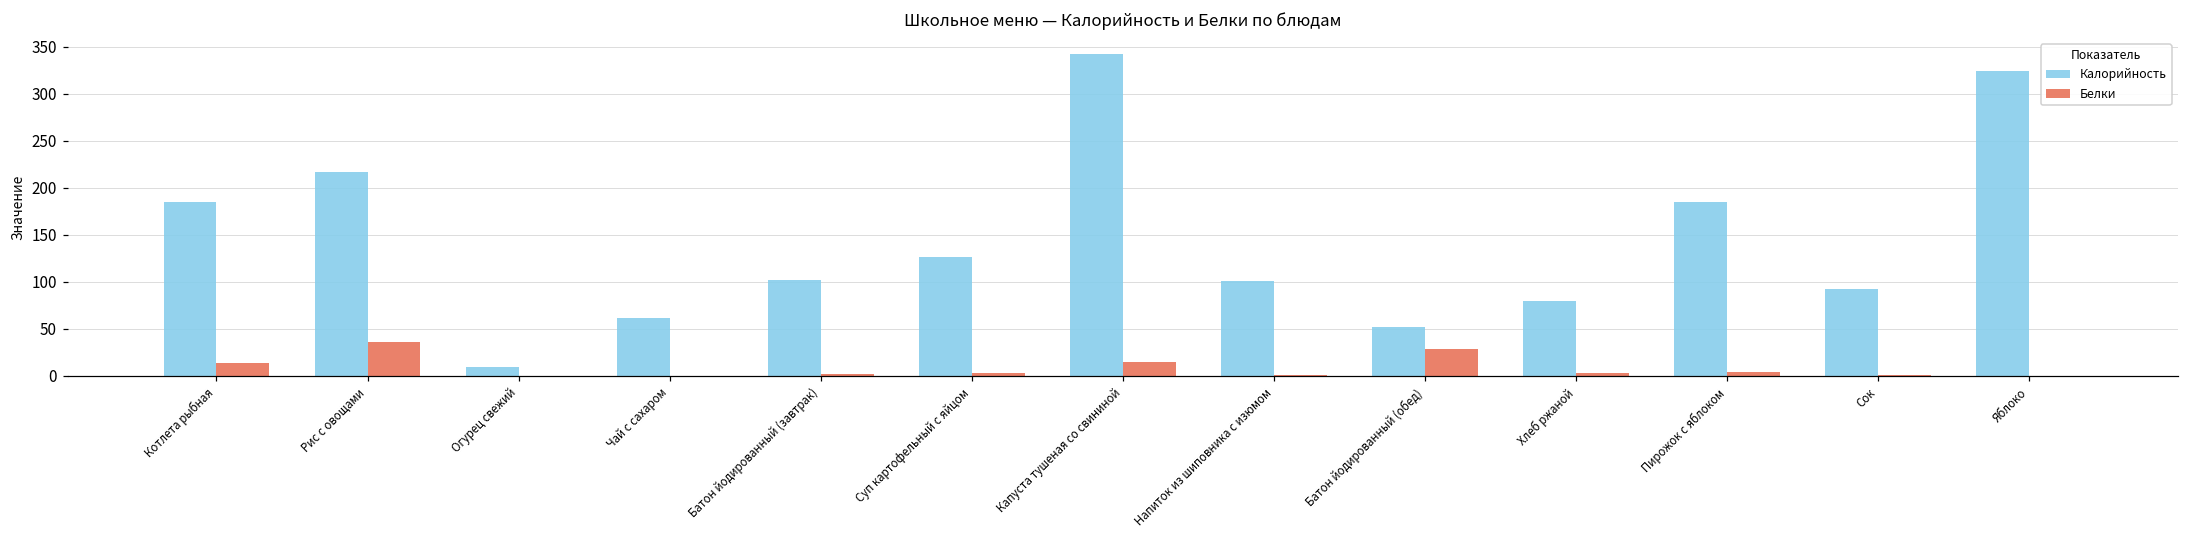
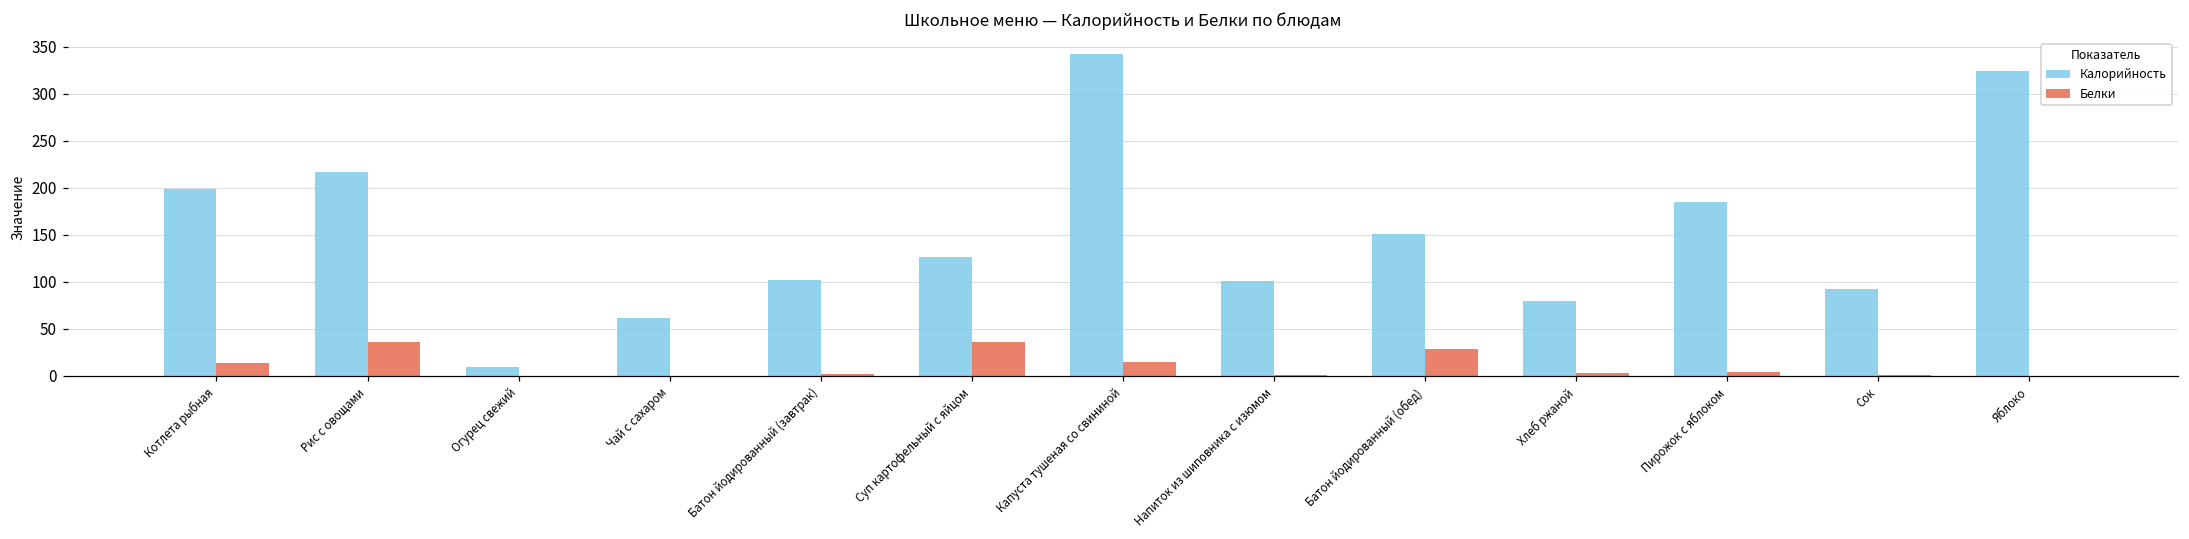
Калорийность, Котлета рыбная: 180 -> 200
Белки, Суп картофельный с яйцом: 0 -> 40
Калорийность, Батон йодированный (обед): 50 -> 150
